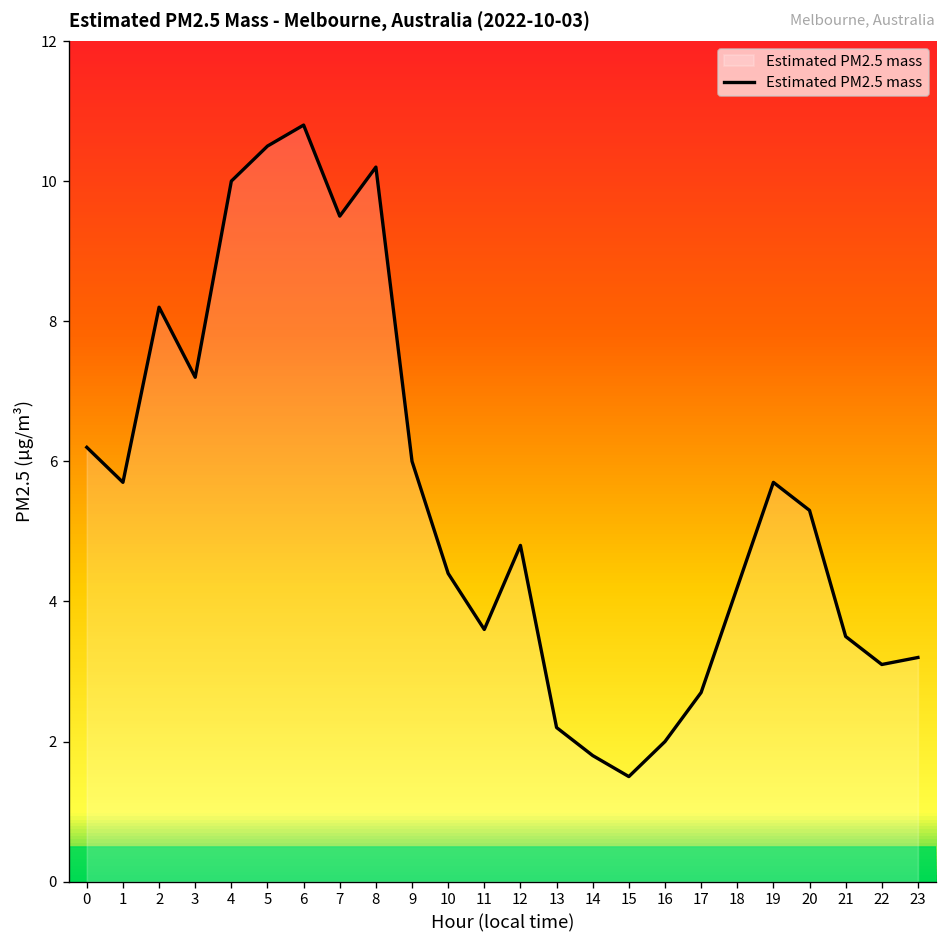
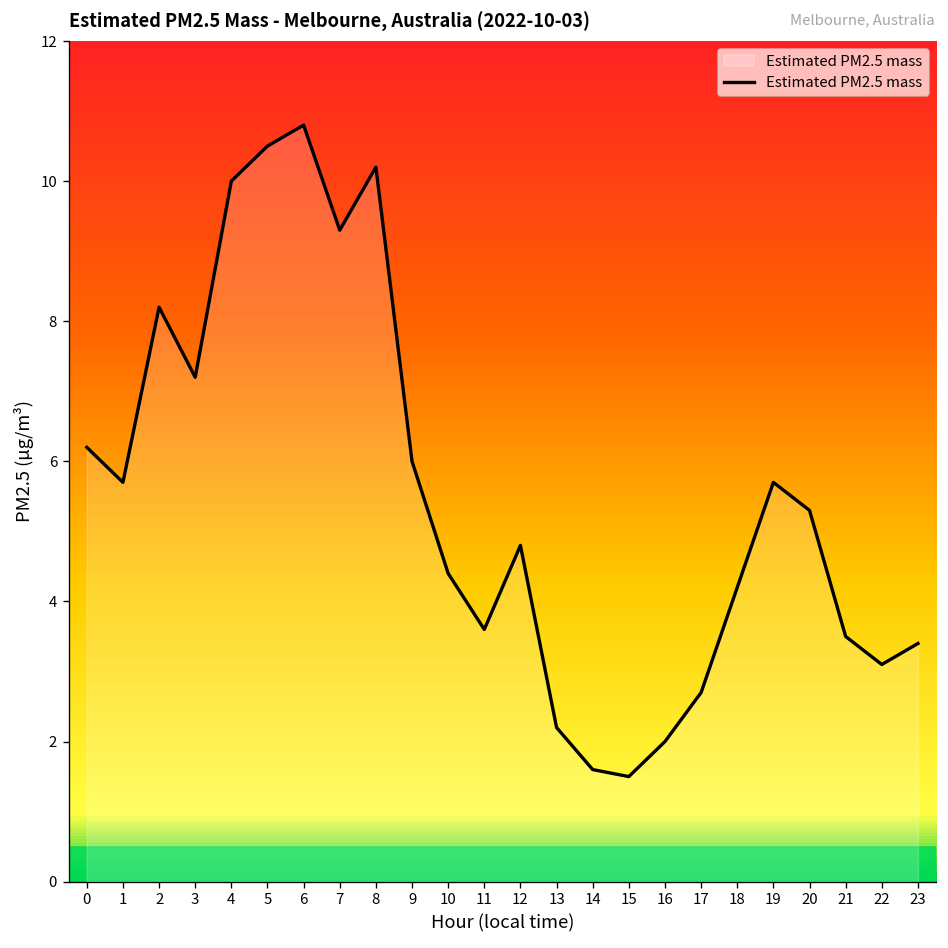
7: 9.5 -> 9.3
14: 1.8 -> 1.6
23: 3.2 -> 3.4
